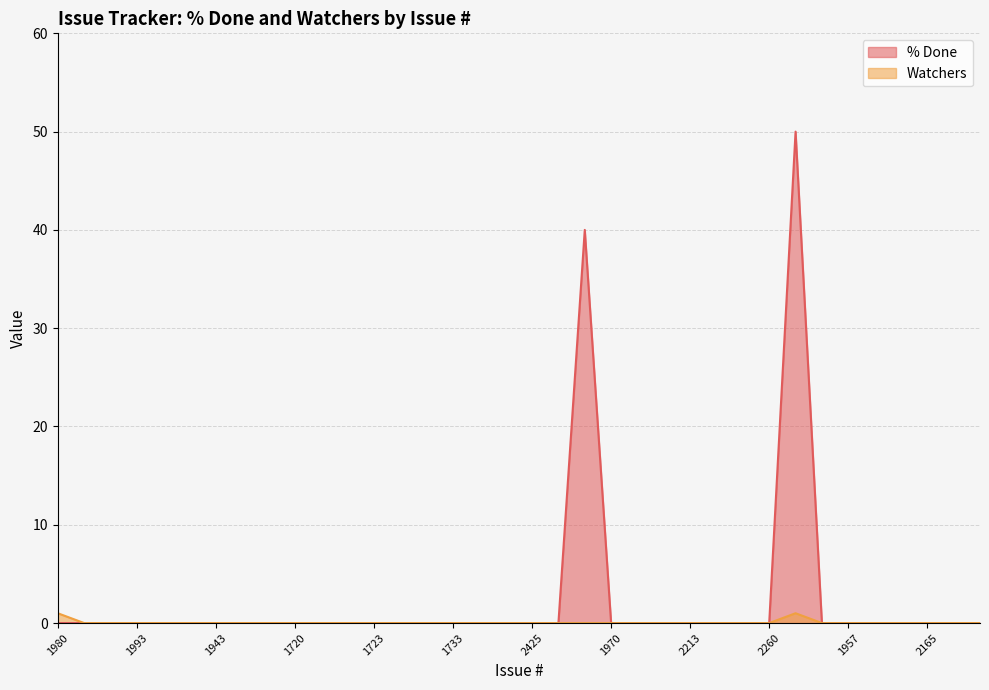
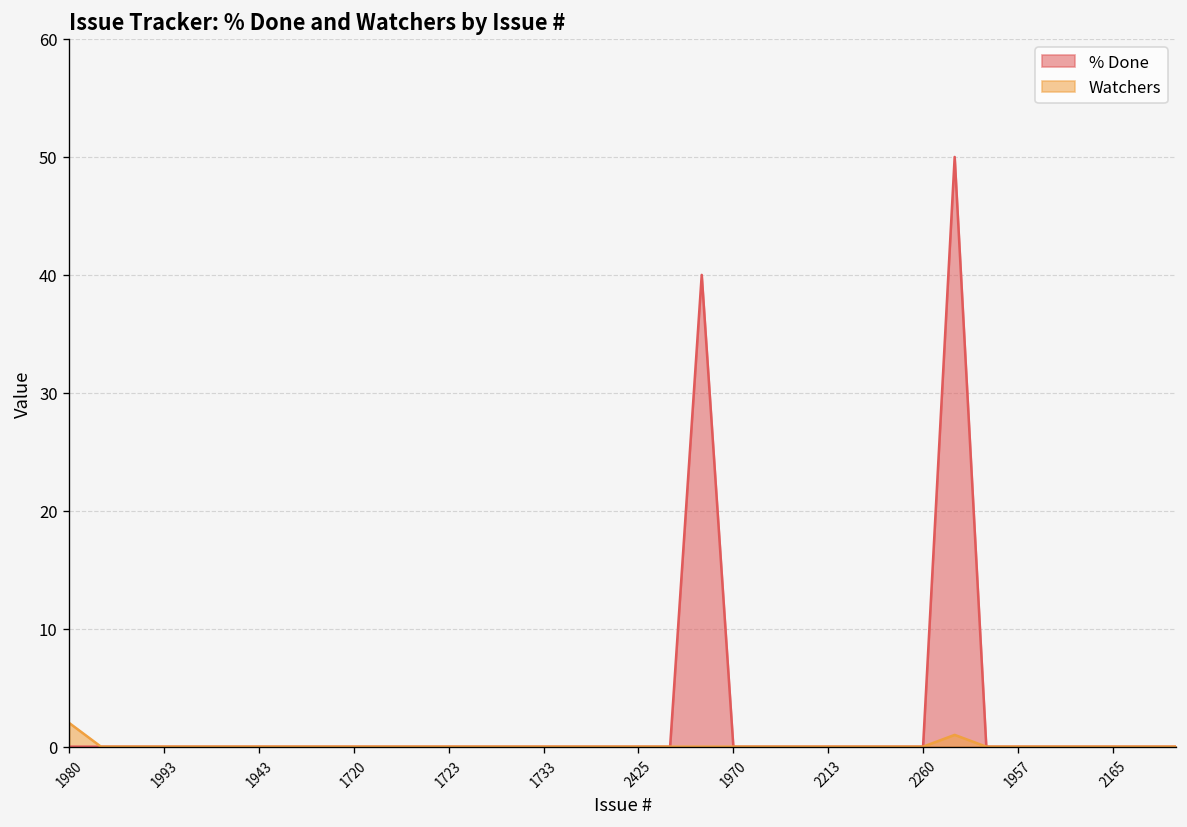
Watchers, 1980: 1 -> 2
